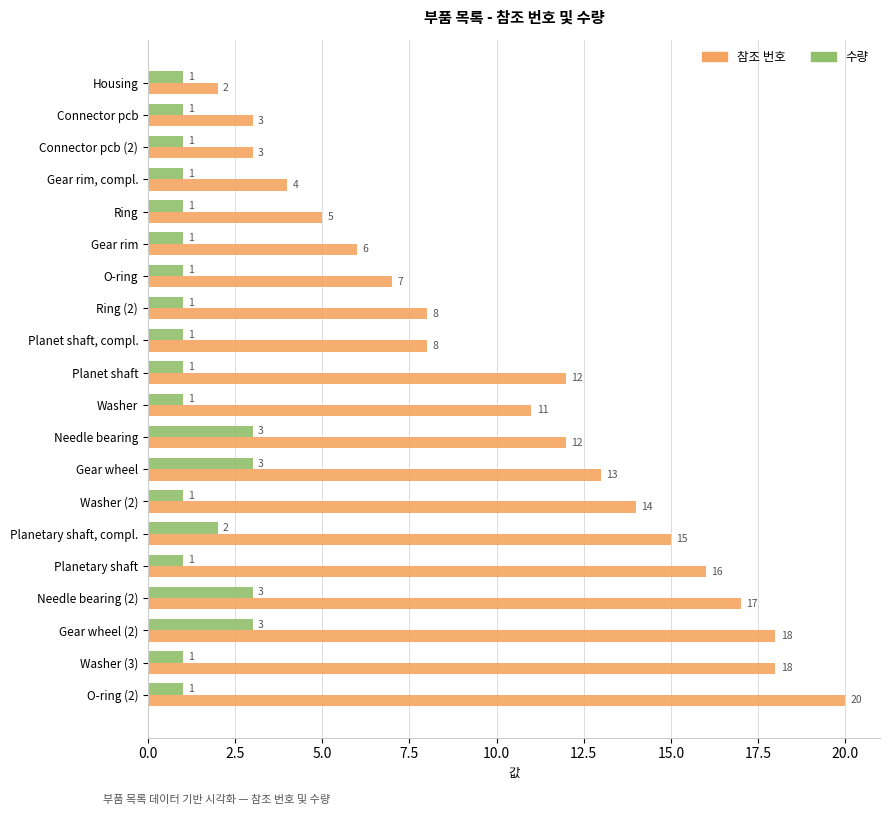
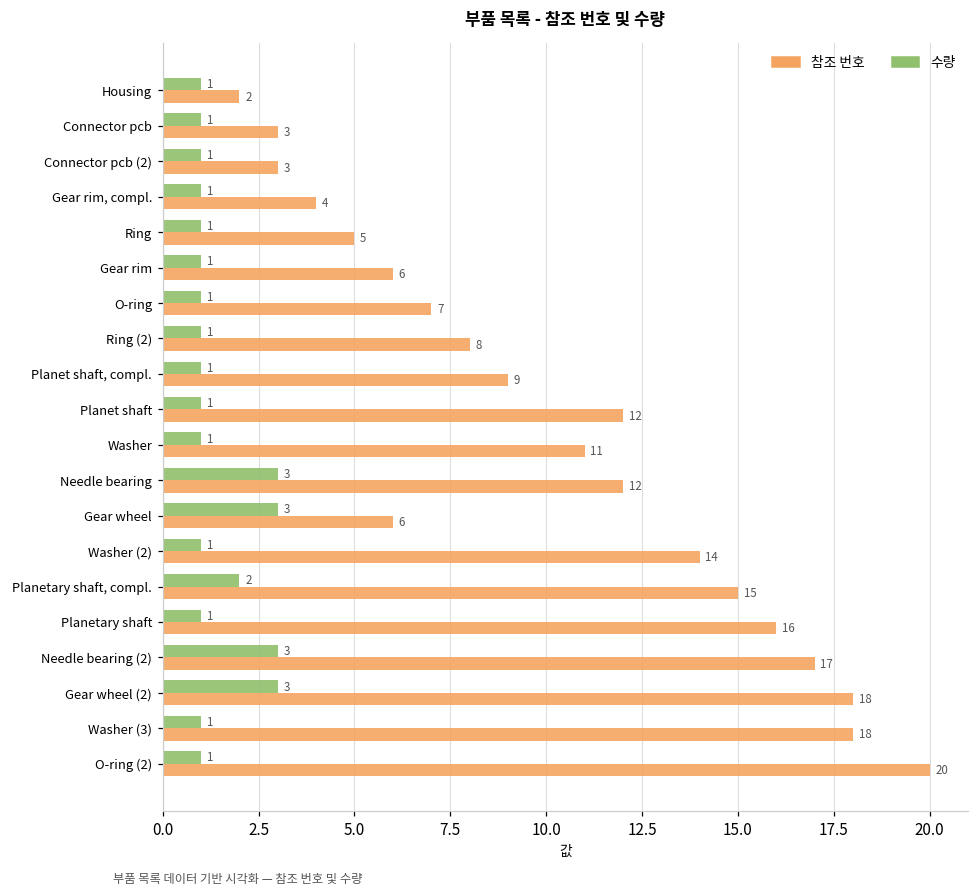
참조 번호, Planet shaft, compl.: 8 -> 9
참조 번호, Gear wheel: 13 -> 6
